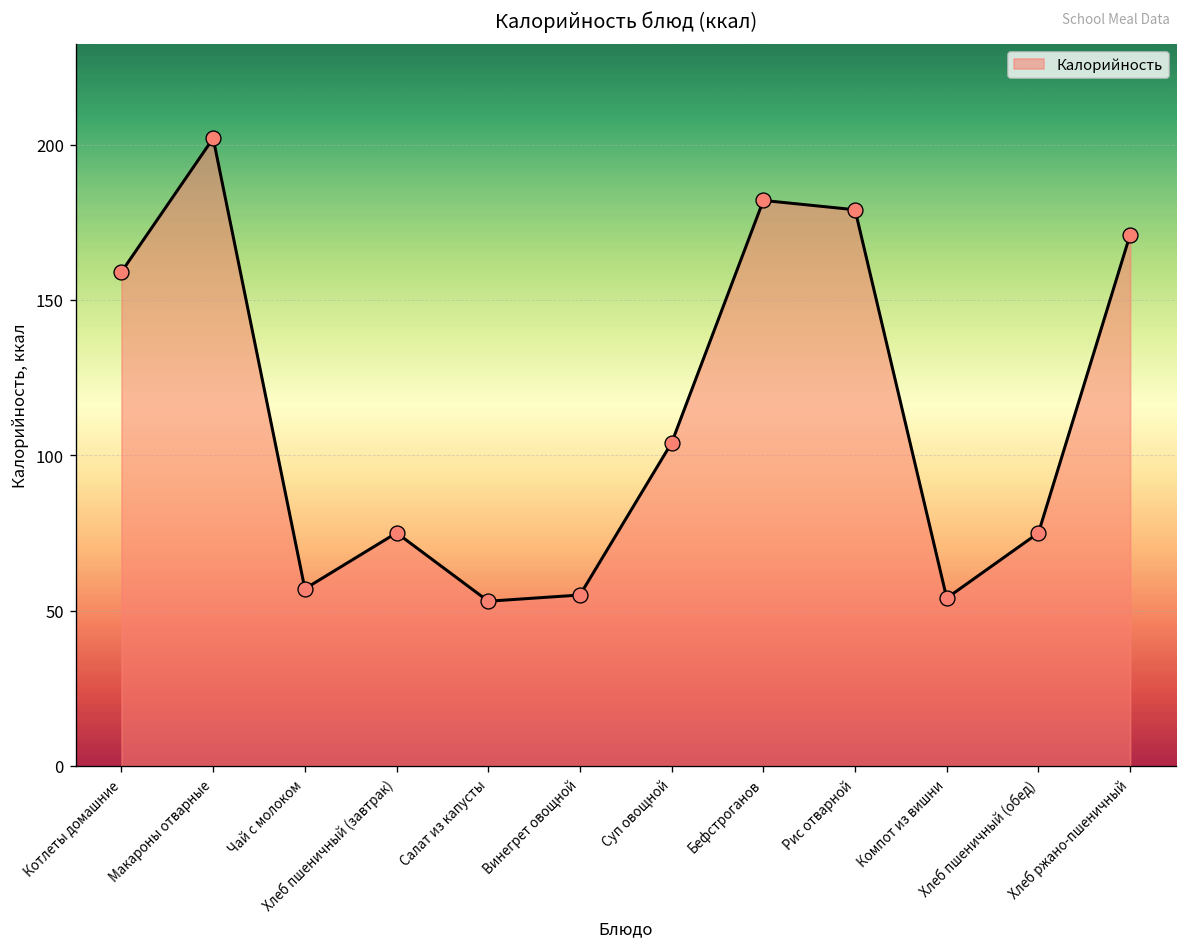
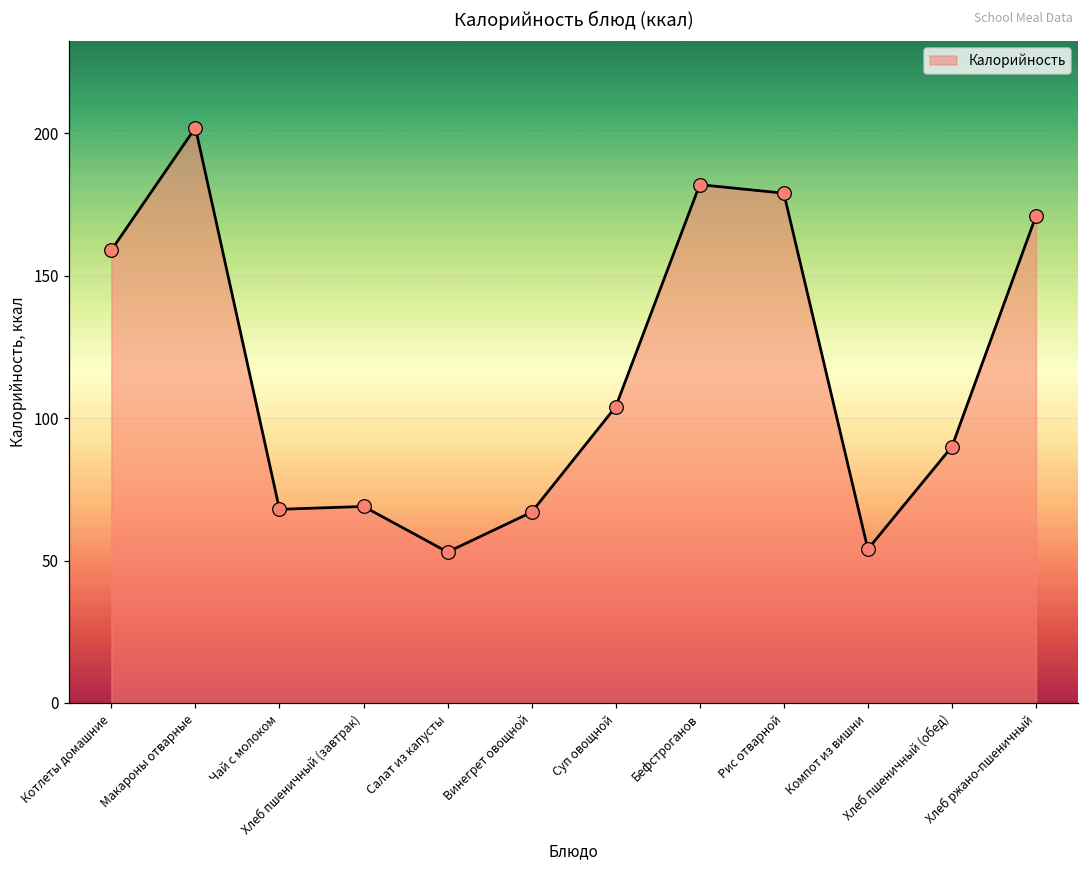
Чай с молоком: 57 -> 68
Хлеб пшеничный (завтрак): 75 -> 69
Винегрет овощной: 55 -> 67
Хлеб пшеничный (обед): 75 -> 90
